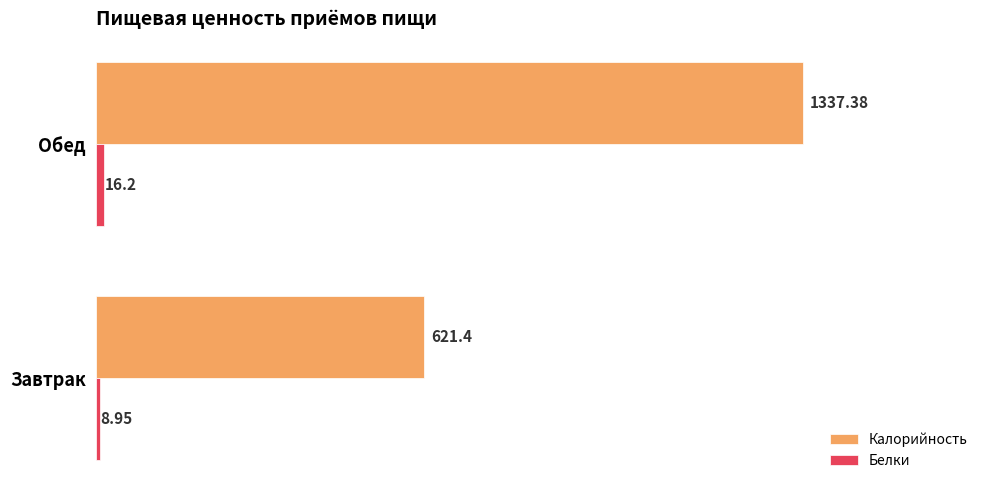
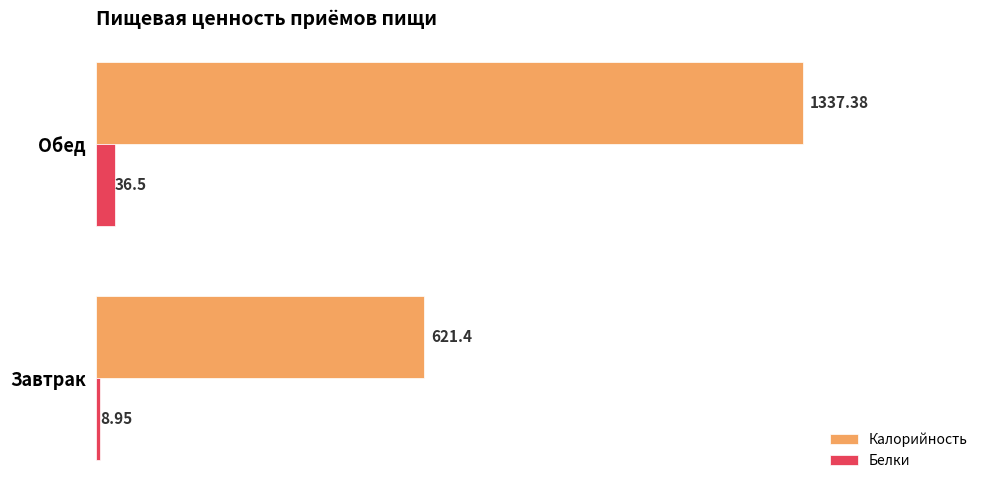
Белки, Обед: 16.2 -> 36.5
